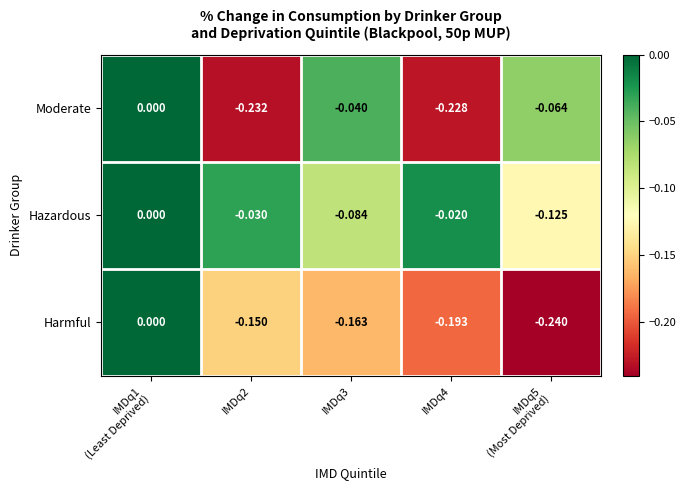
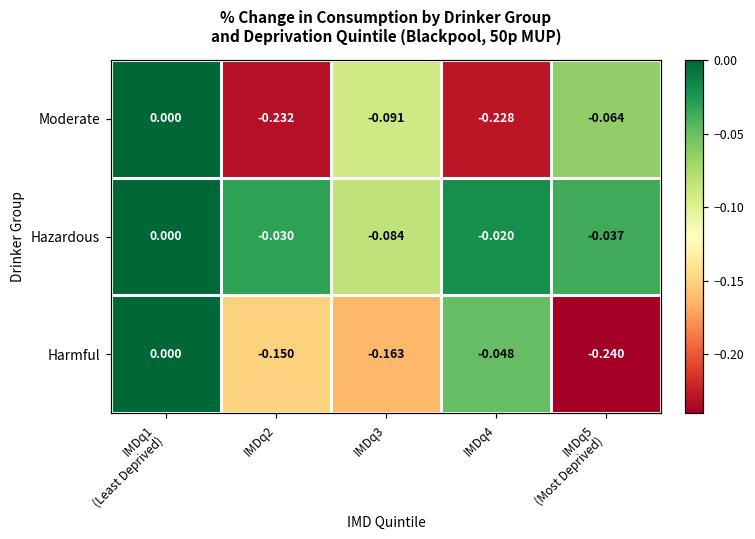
Moderate, IMDq3: -0.040 -> -0.091
Hazardous, IMDq5 (Most Deprived): -0.125 -> -0.037
Harmful, IMDq4: -0.193 -> -0.048
